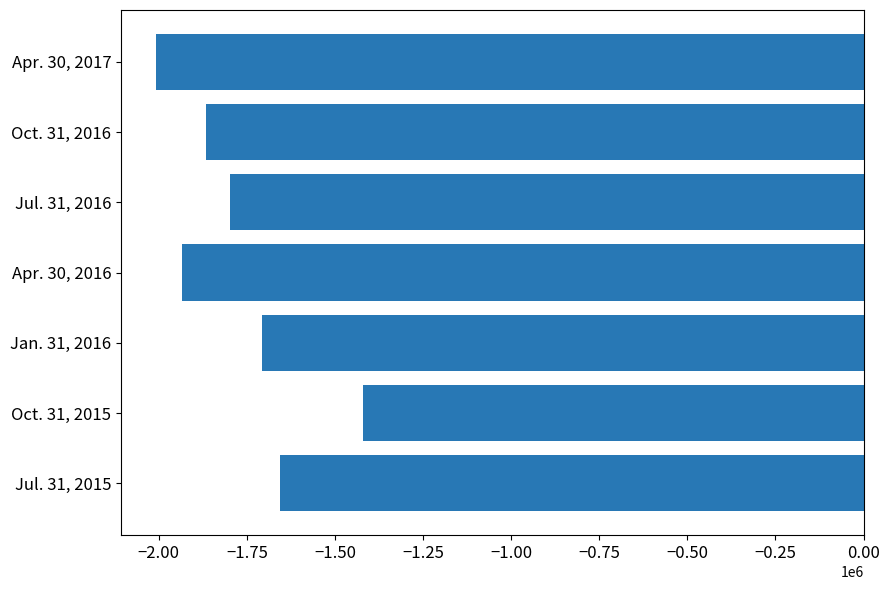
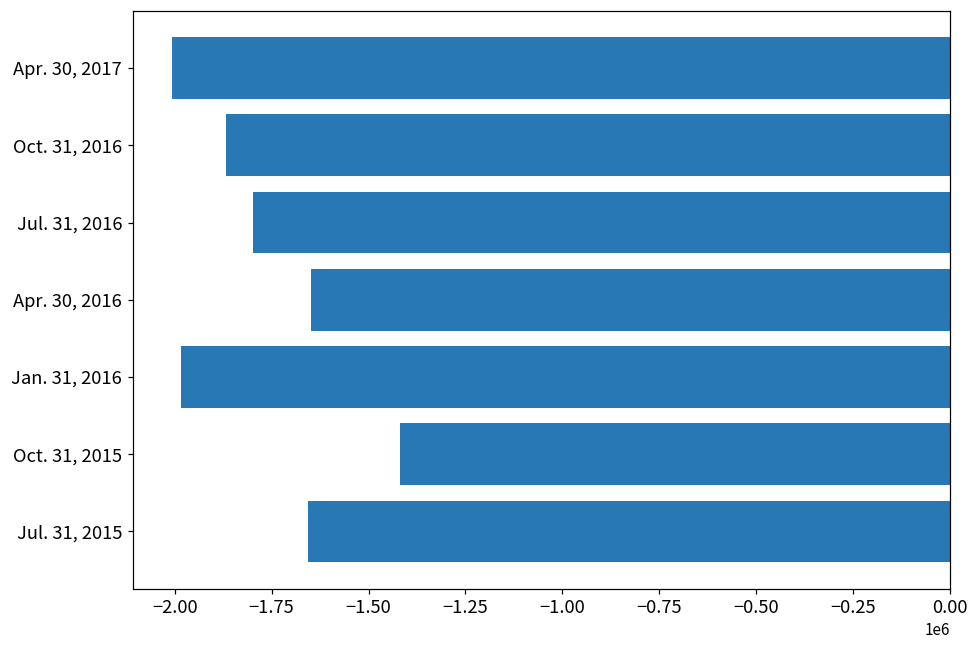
Apr. 30, 2016: -1930000 -> -1650000
Jan. 31, 2016: -1710000 -> -1980000
